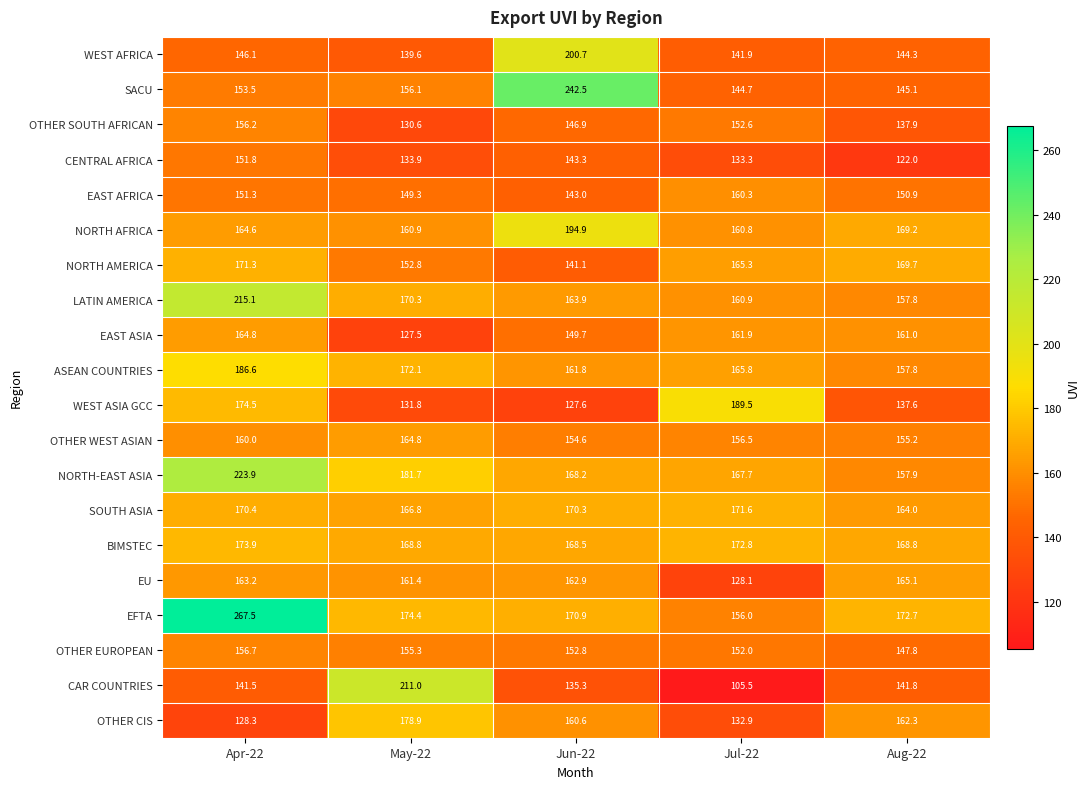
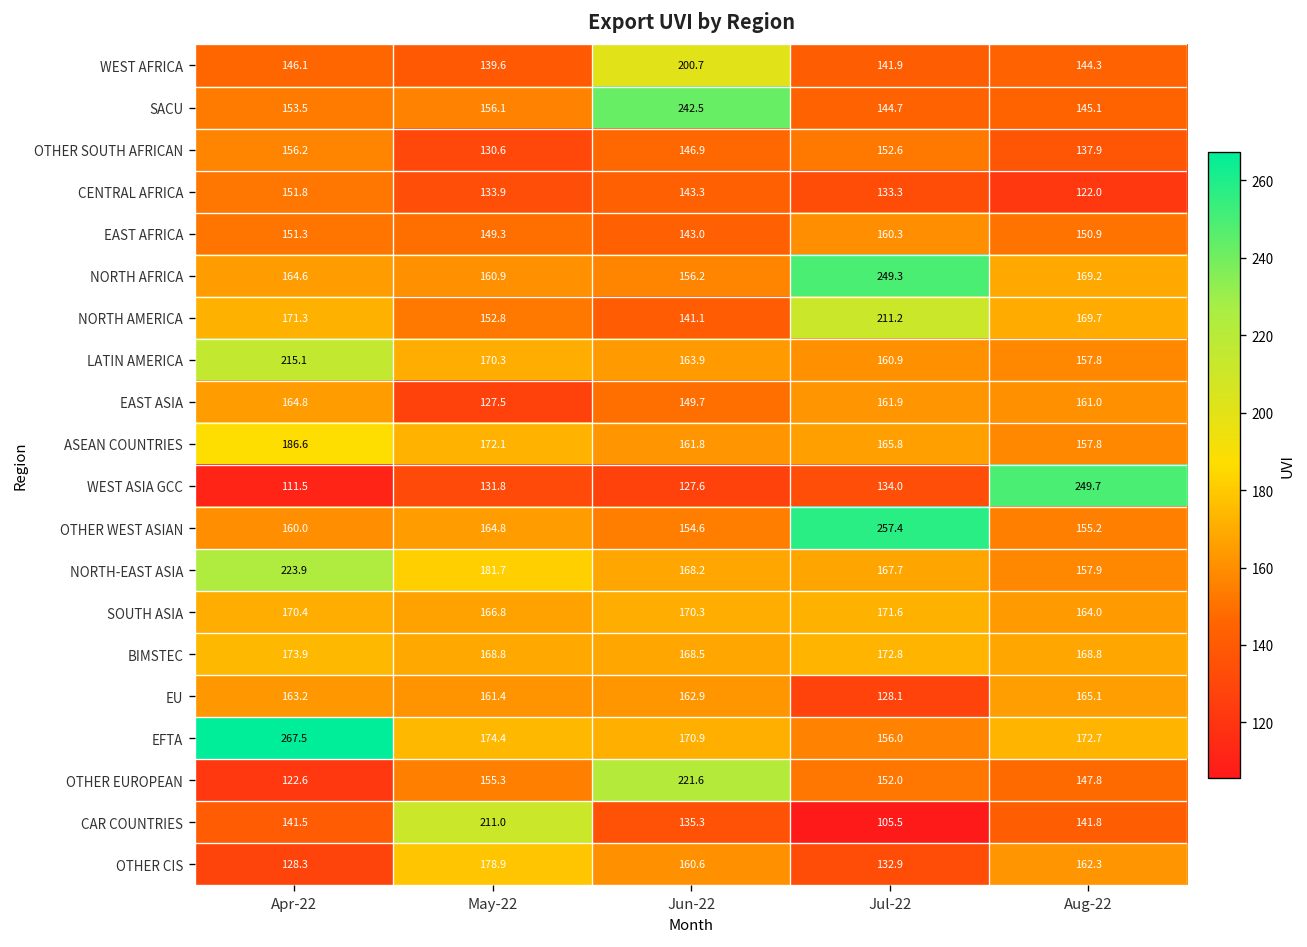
NORTH AFRICA, Jun-22: 194.9 -> 156.2
NORTH AFRICA, Jul-22: 160.8 -> 249.3
NORTH AMERICA, Jul-22: 165.3 -> 211.2
WEST ASIA GCC, Apr-22: 174.5 -> 111.5
WEST ASIA GCC, Jul-22: 189.5 -> 134.0
WEST ASIA GCC, Aug-22: 137.6 -> 249.7
OTHER WEST ASIAN, Jul-22: 156.5 -> 257.4
OTHER EUROPEAN, Apr-22: 156.7 -> 122.6
OTHER EUROPEAN, Jun-22: 152.8 -> 221.6
